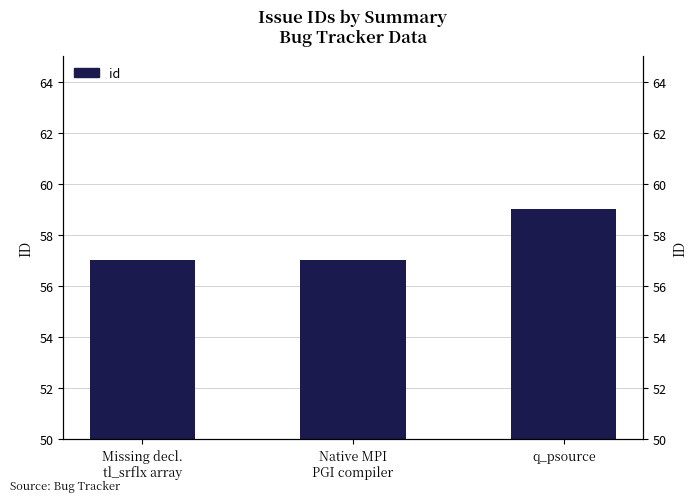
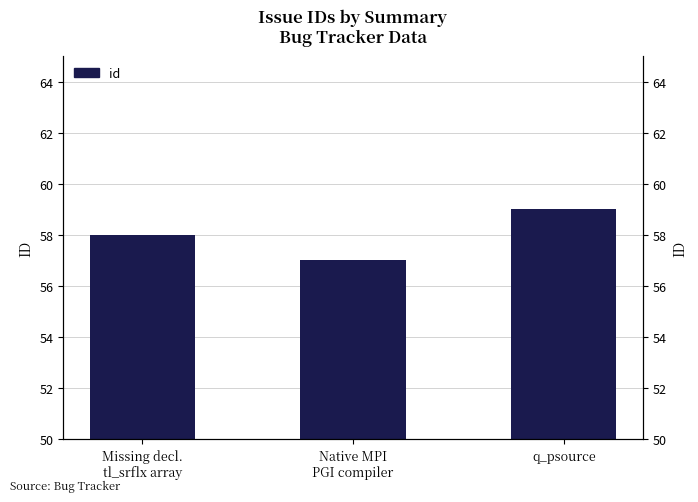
Missing decl. tl_srflx array: 57 -> 58
